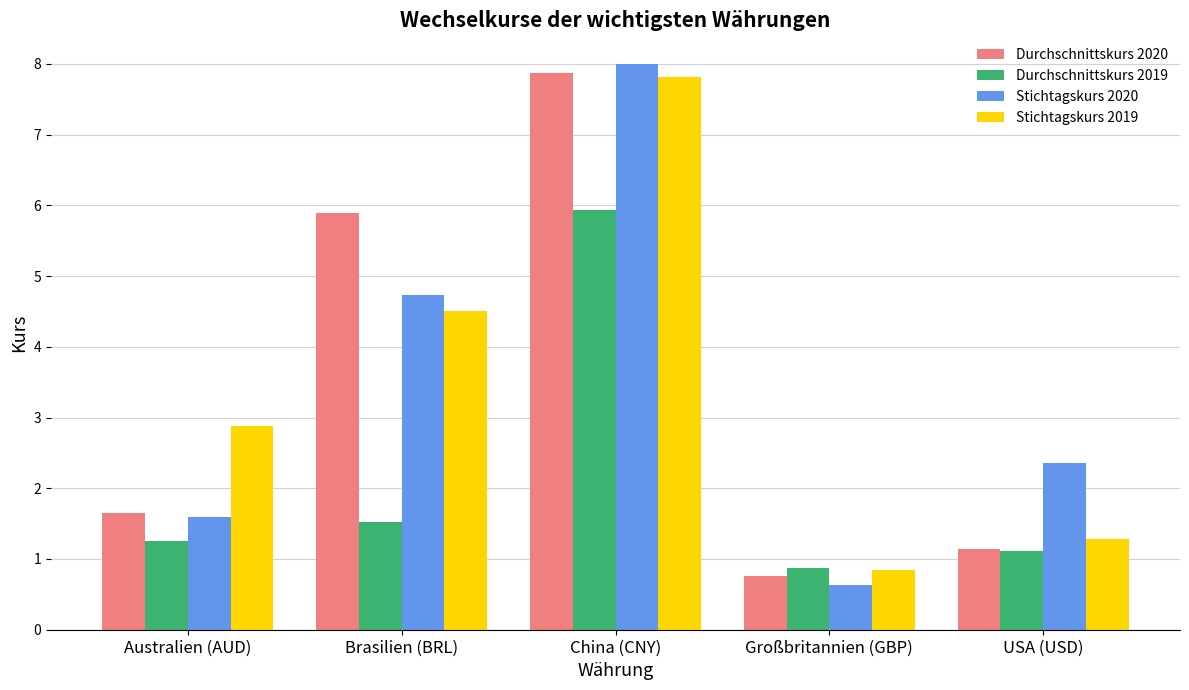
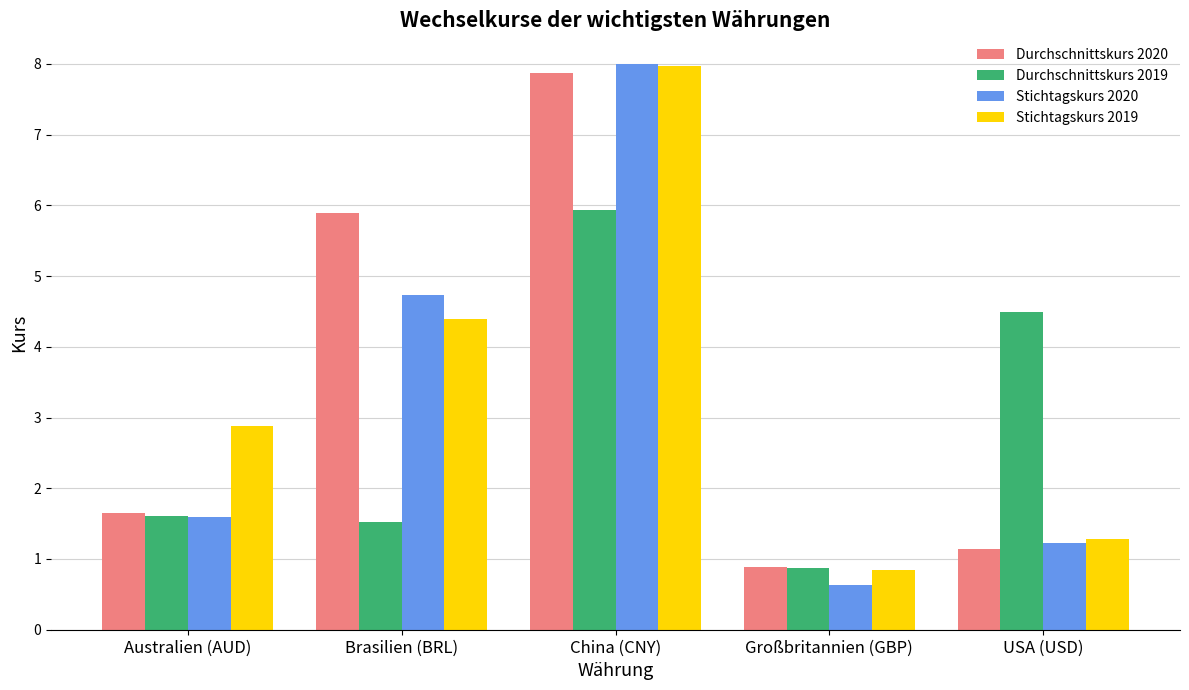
Durchschnittskurs 2019, Australien (AUD): 1.3 -> 1.6
Stichtagskurs 2019, Brasilien (BRL): 4.5 -> 4.4
Stichtagskurs 2019, China (CNY): 7.8 -> 8.0
Durchschnittskurs 2020, Großbritannien (GBP): 0.8 -> 0.9
Durchschnittskurs 2019, USA (USD): 1.1 -> 4.5
Stichtagskurs 2020, USA (USD): 2.4 -> 1.2
